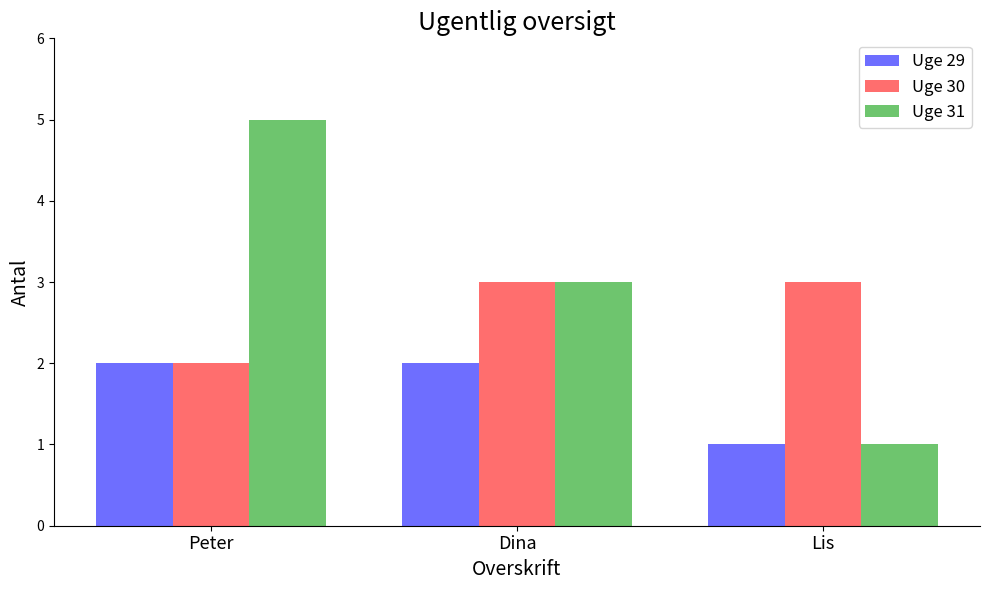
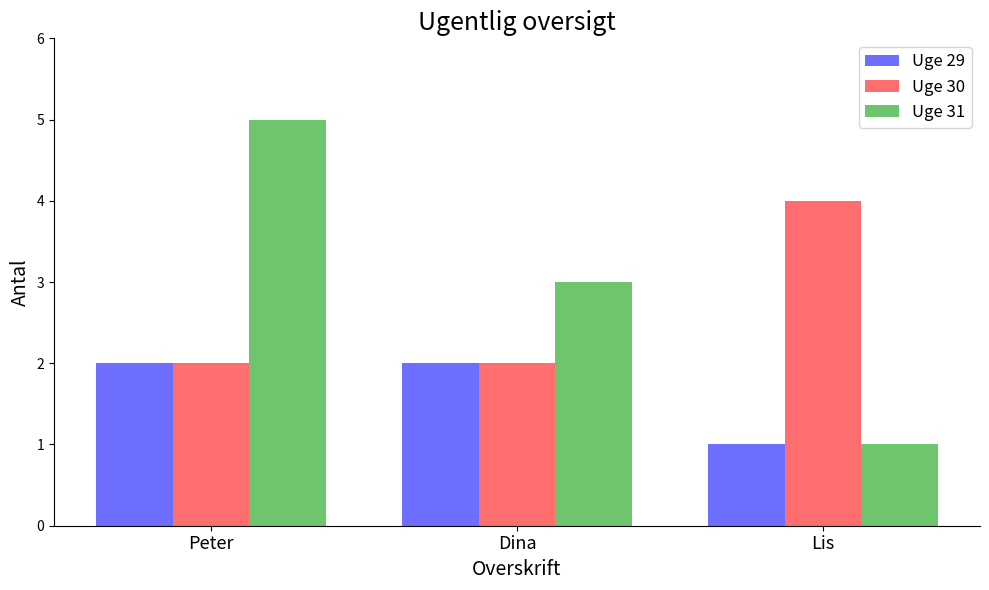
Uge 30, Dina: 3 -> 2
Uge 30, Lis: 3 -> 4
